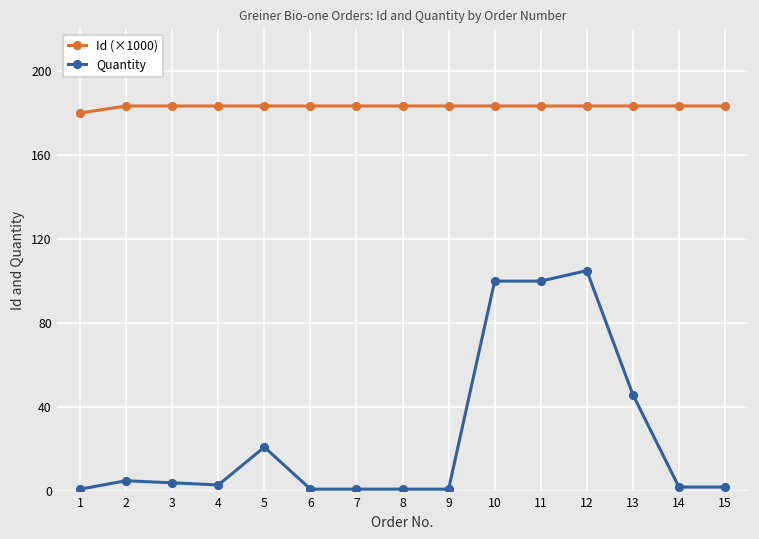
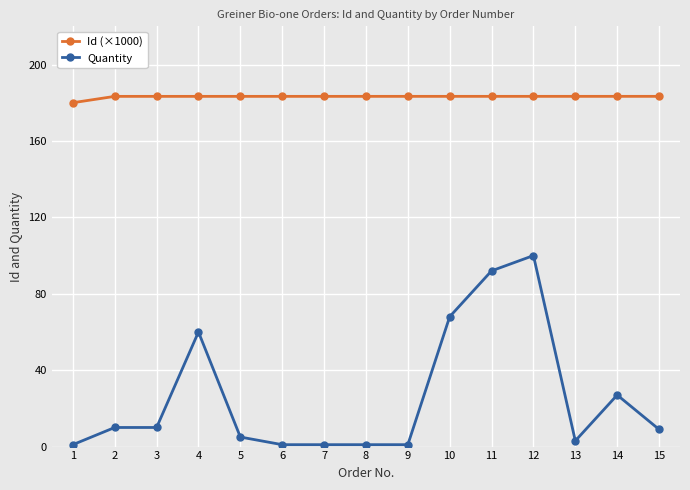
Quantity, 2: 5 -> 10
Quantity, 3: 4 -> 10
Quantity, 4: 3 -> 60
Quantity, 5: 21 -> 5
Quantity, 10: 100 -> 68
Quantity, 11: 100 -> 92
Quantity, 12: 105 -> 100
Quantity, 13: 46 -> 3
Quantity, 14: 2 -> 27
Quantity, 15: 2 -> 9
